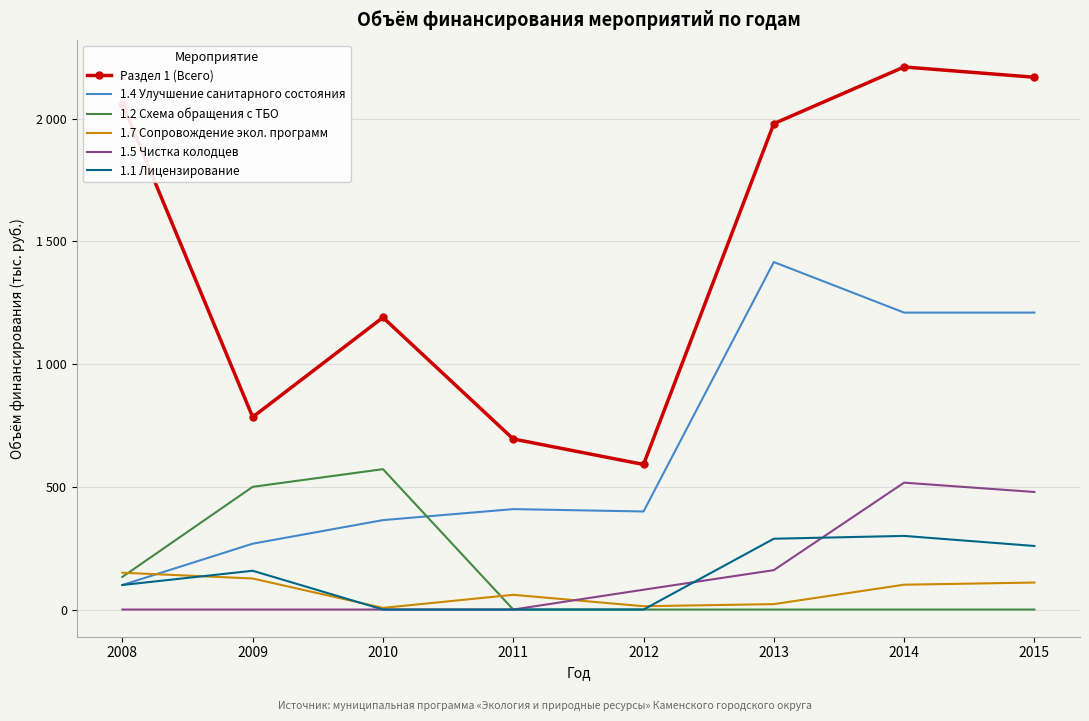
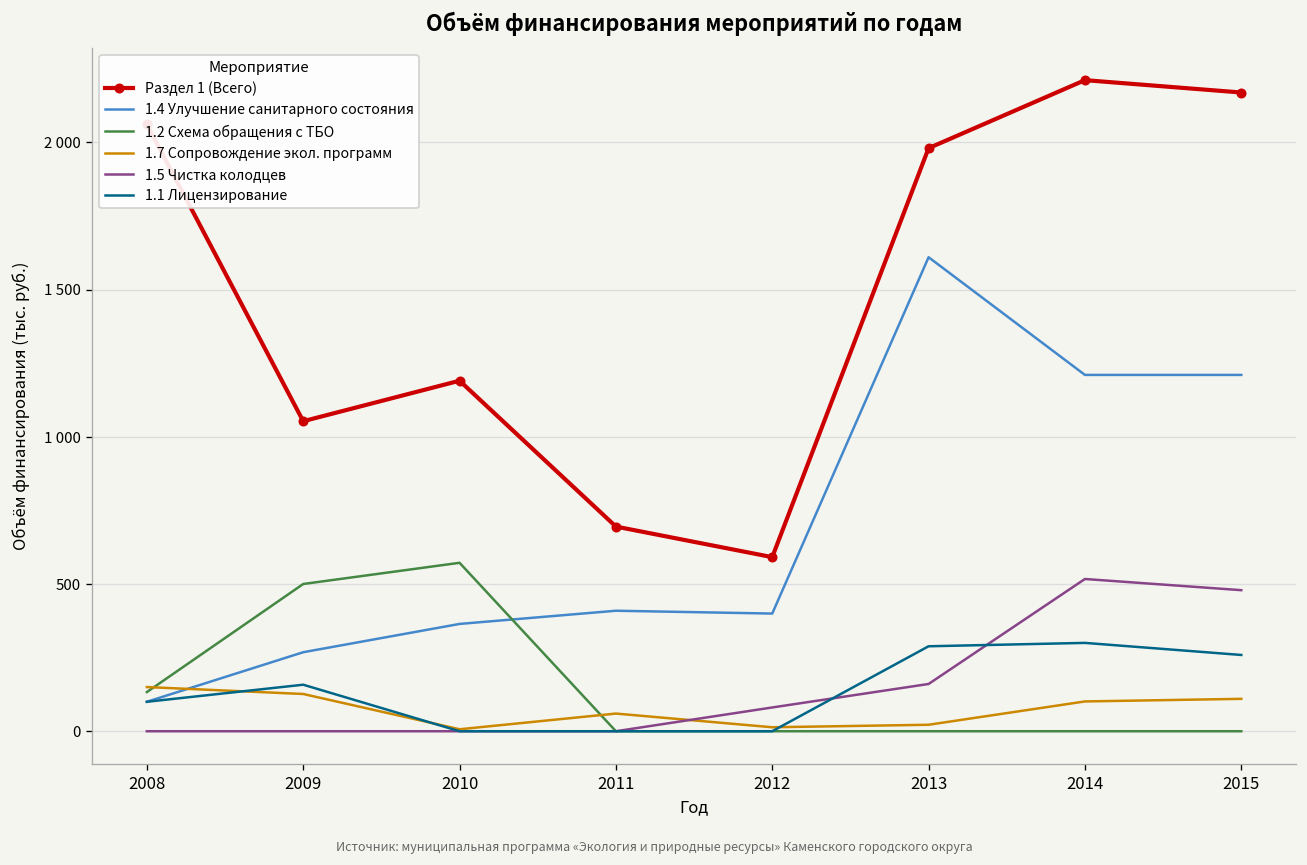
Раздел 1 (Всего), 2009: 780 -> 1050
1.4 Улучшение санитарного состояния, 2013: 1420 -> 1610
